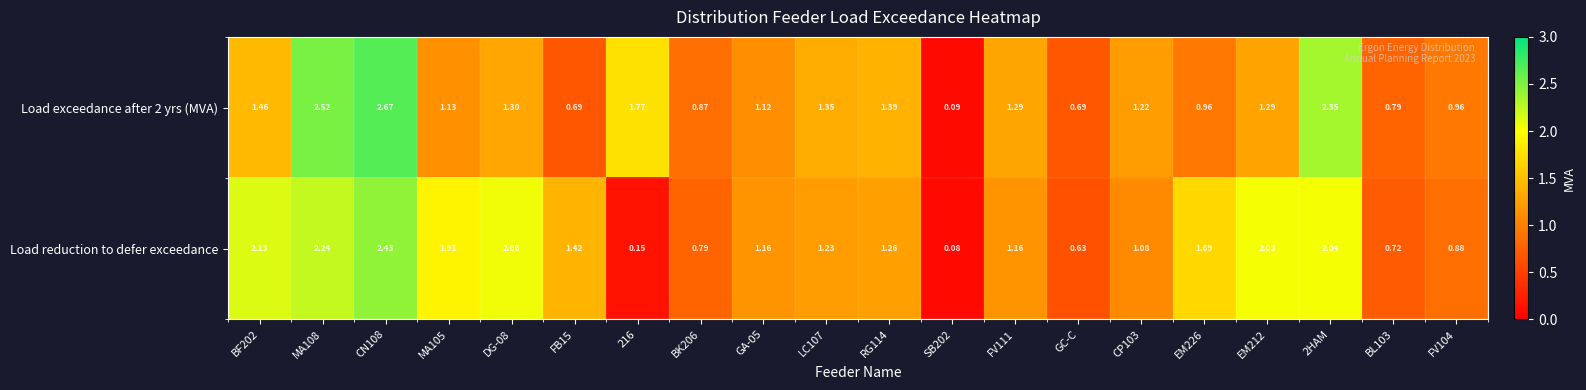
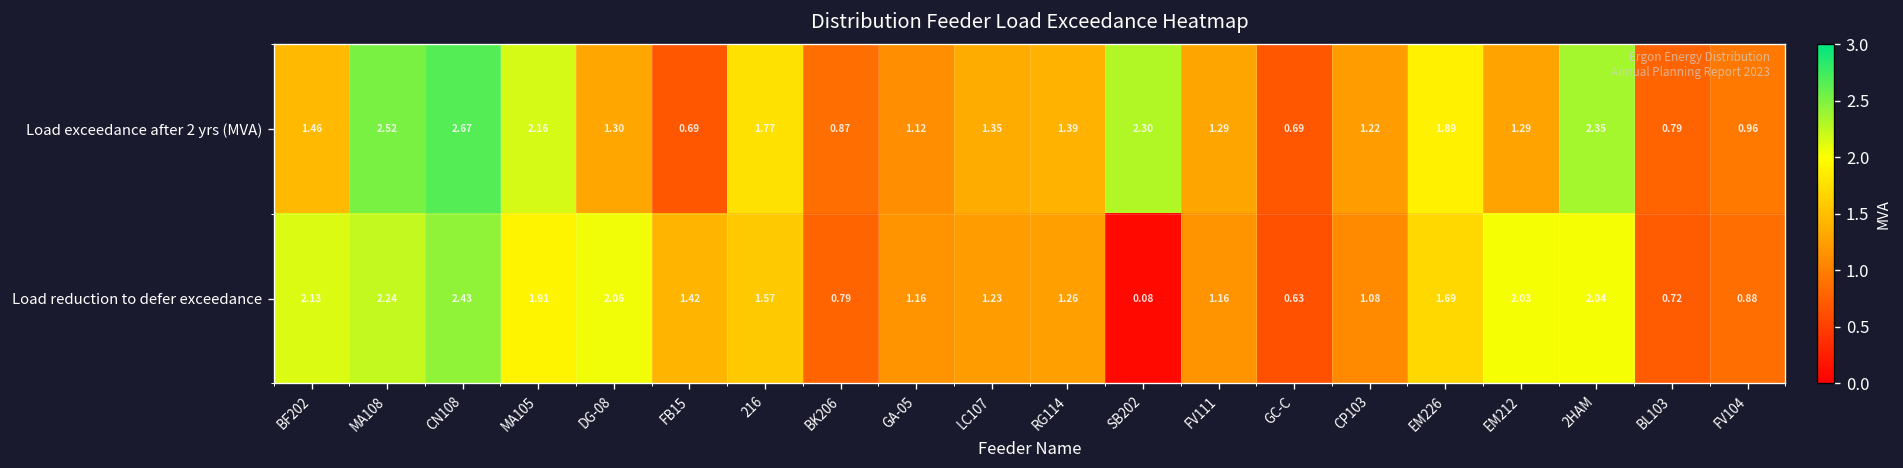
Load exceedance after 2 yrs (MVA), MA105: 1.13 -> 2.16
Load exceedance after 2 yrs (MVA), SB202: 0.09 -> 2.30
Load exceedance after 2 yrs (MVA), EM226: 0.96 -> 1.89
Load reduction to defer exceedance, 216: 0.15 -> 1.57
